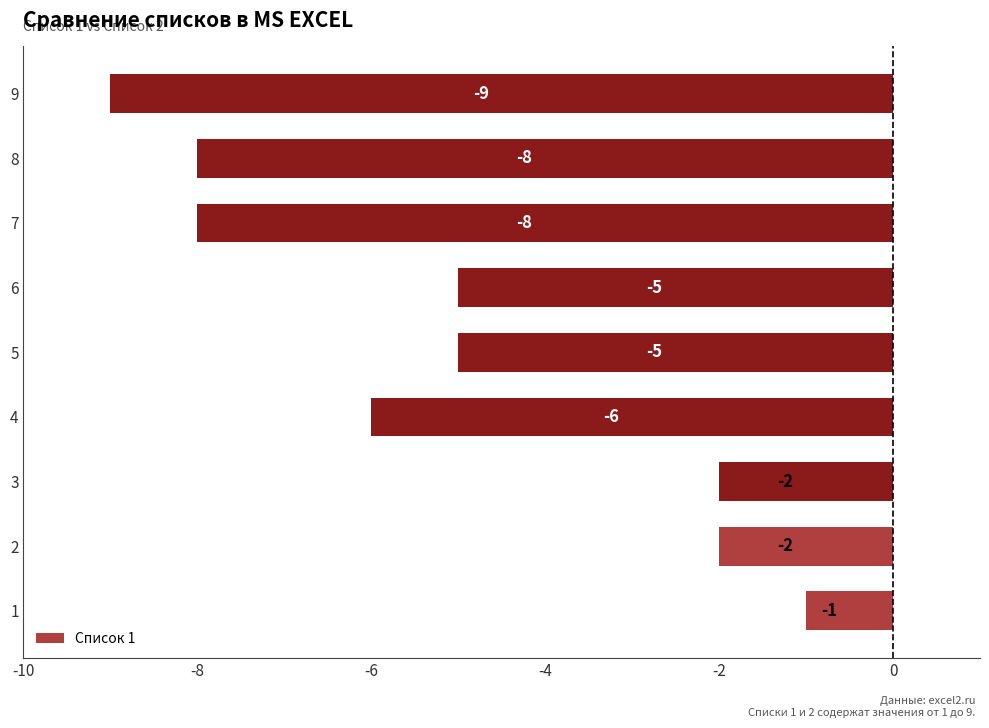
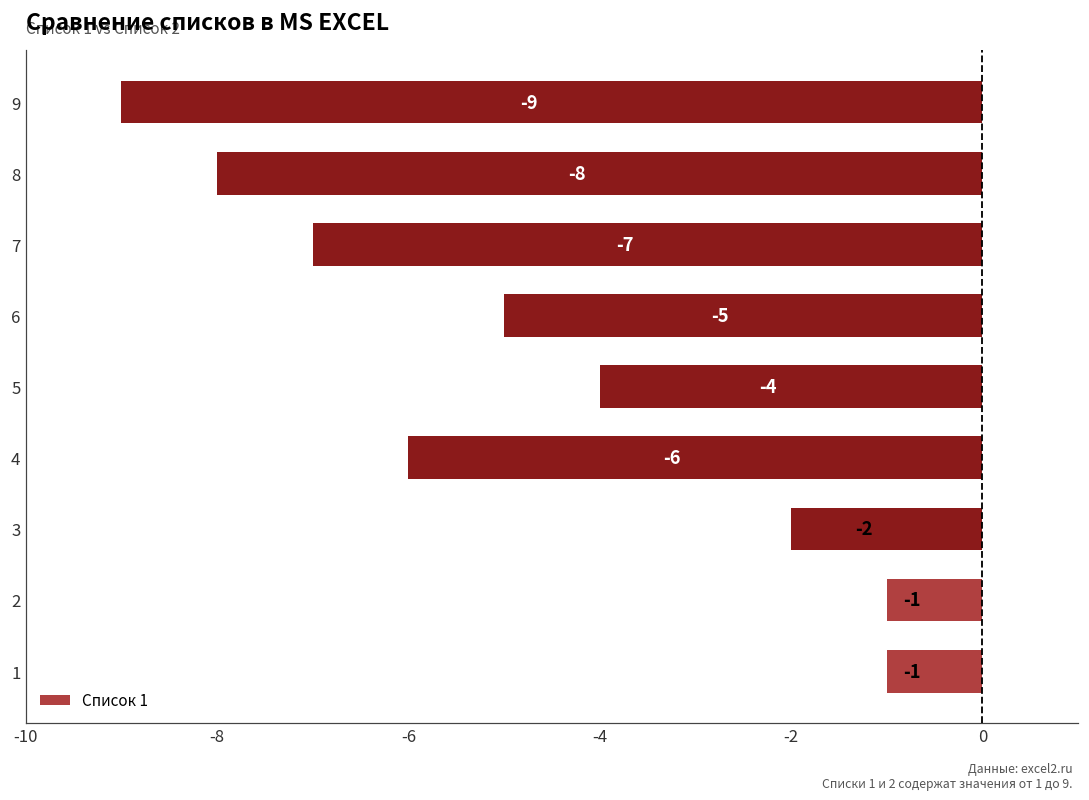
7: -8 -> -7
5: -5 -> -4
2: -2 -> -1
